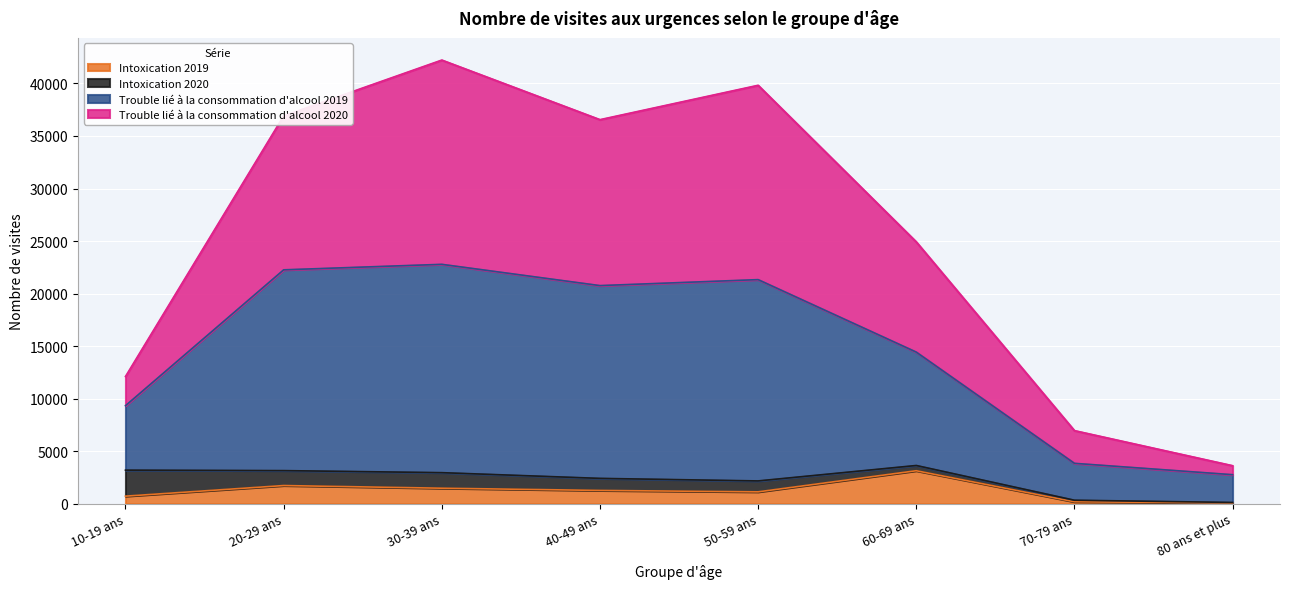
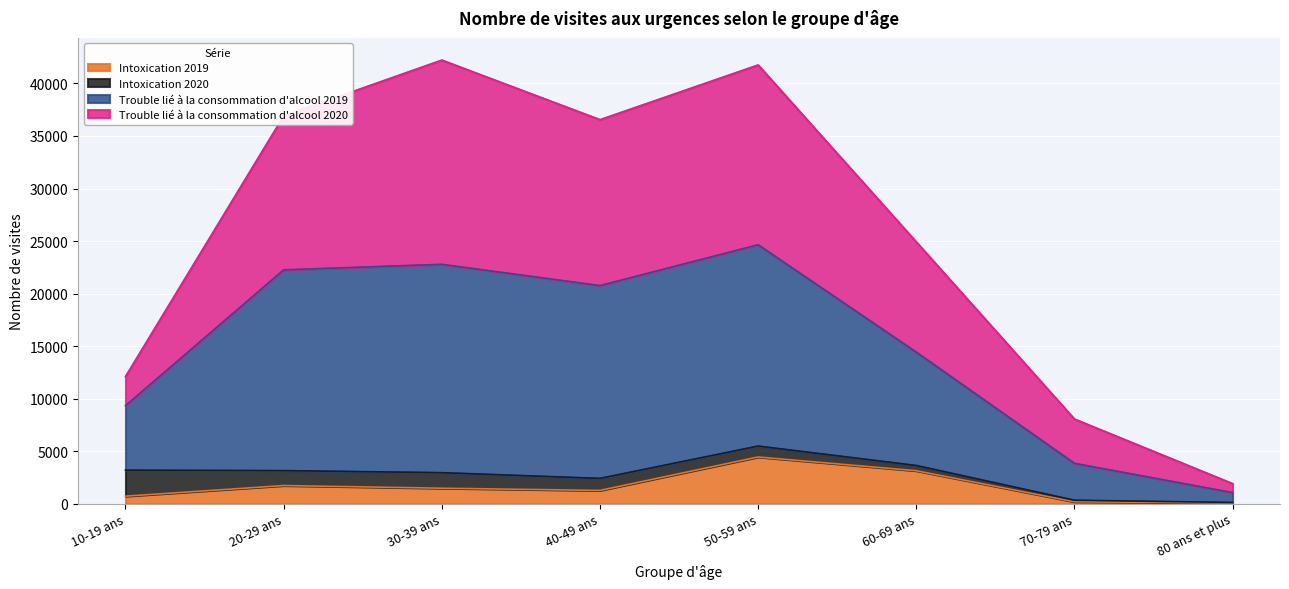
Intoxication 2019, 50-59 ans: 1100 -> 4400
Trouble lié à la consommation d'alcool 2020, 50-59 ans: 18500 -> 17100
Trouble lié à la consommation d'alcool 2020, 70-79 ans: 3100 -> 4200
Trouble lié à la consommation d'alcool 2019, 80 ans et plus: 2600 -> 900
